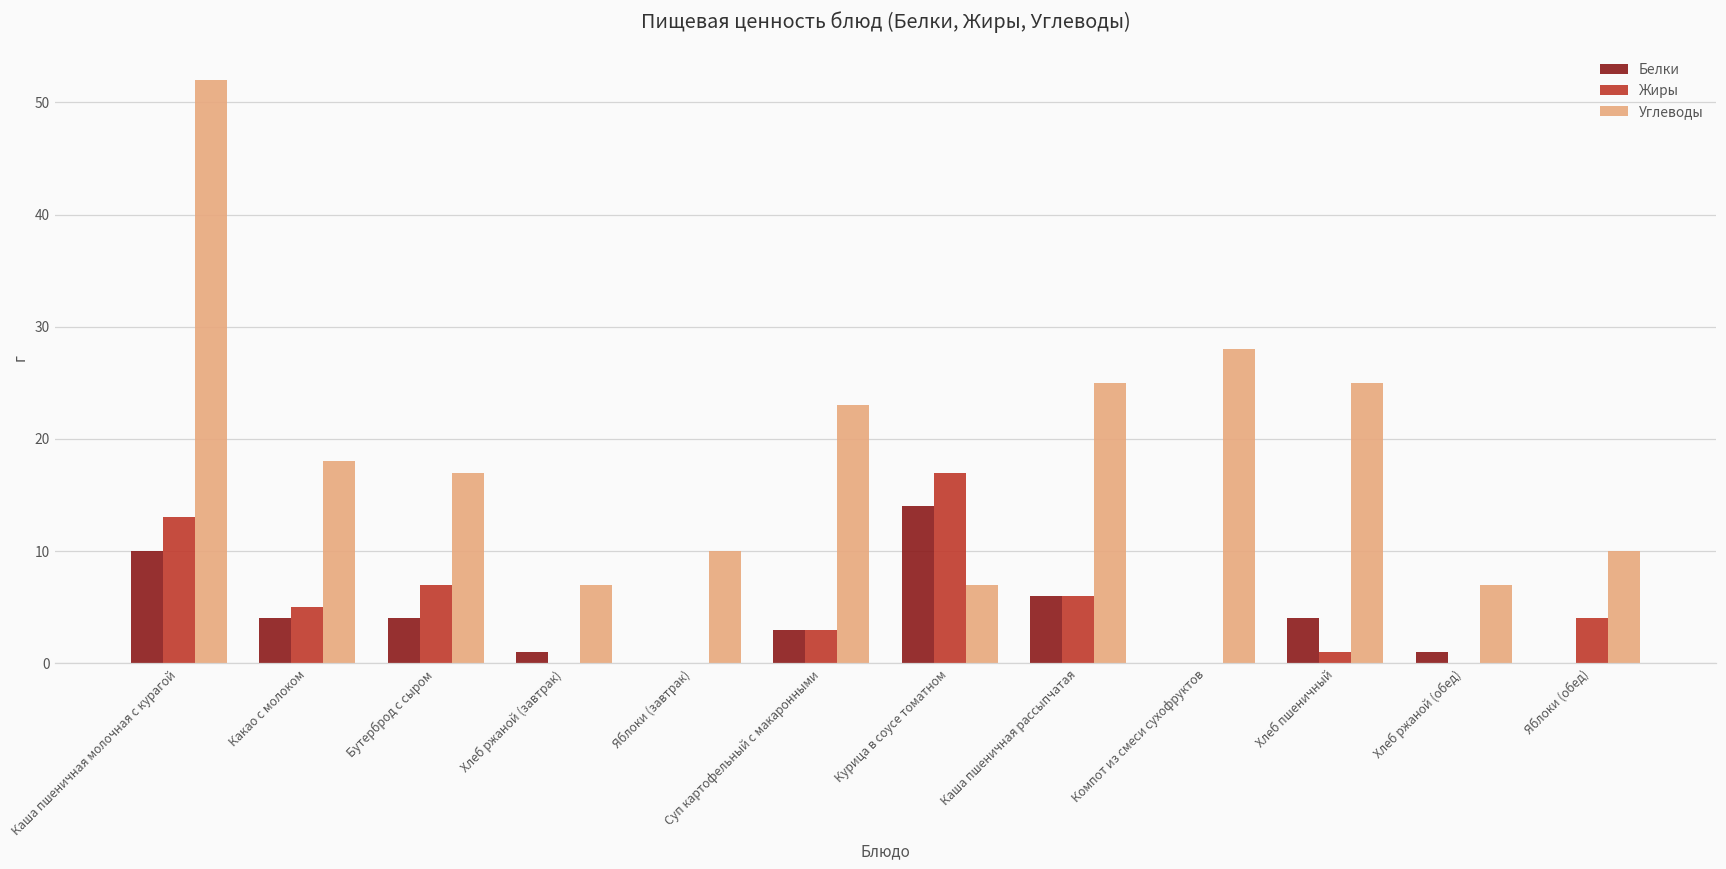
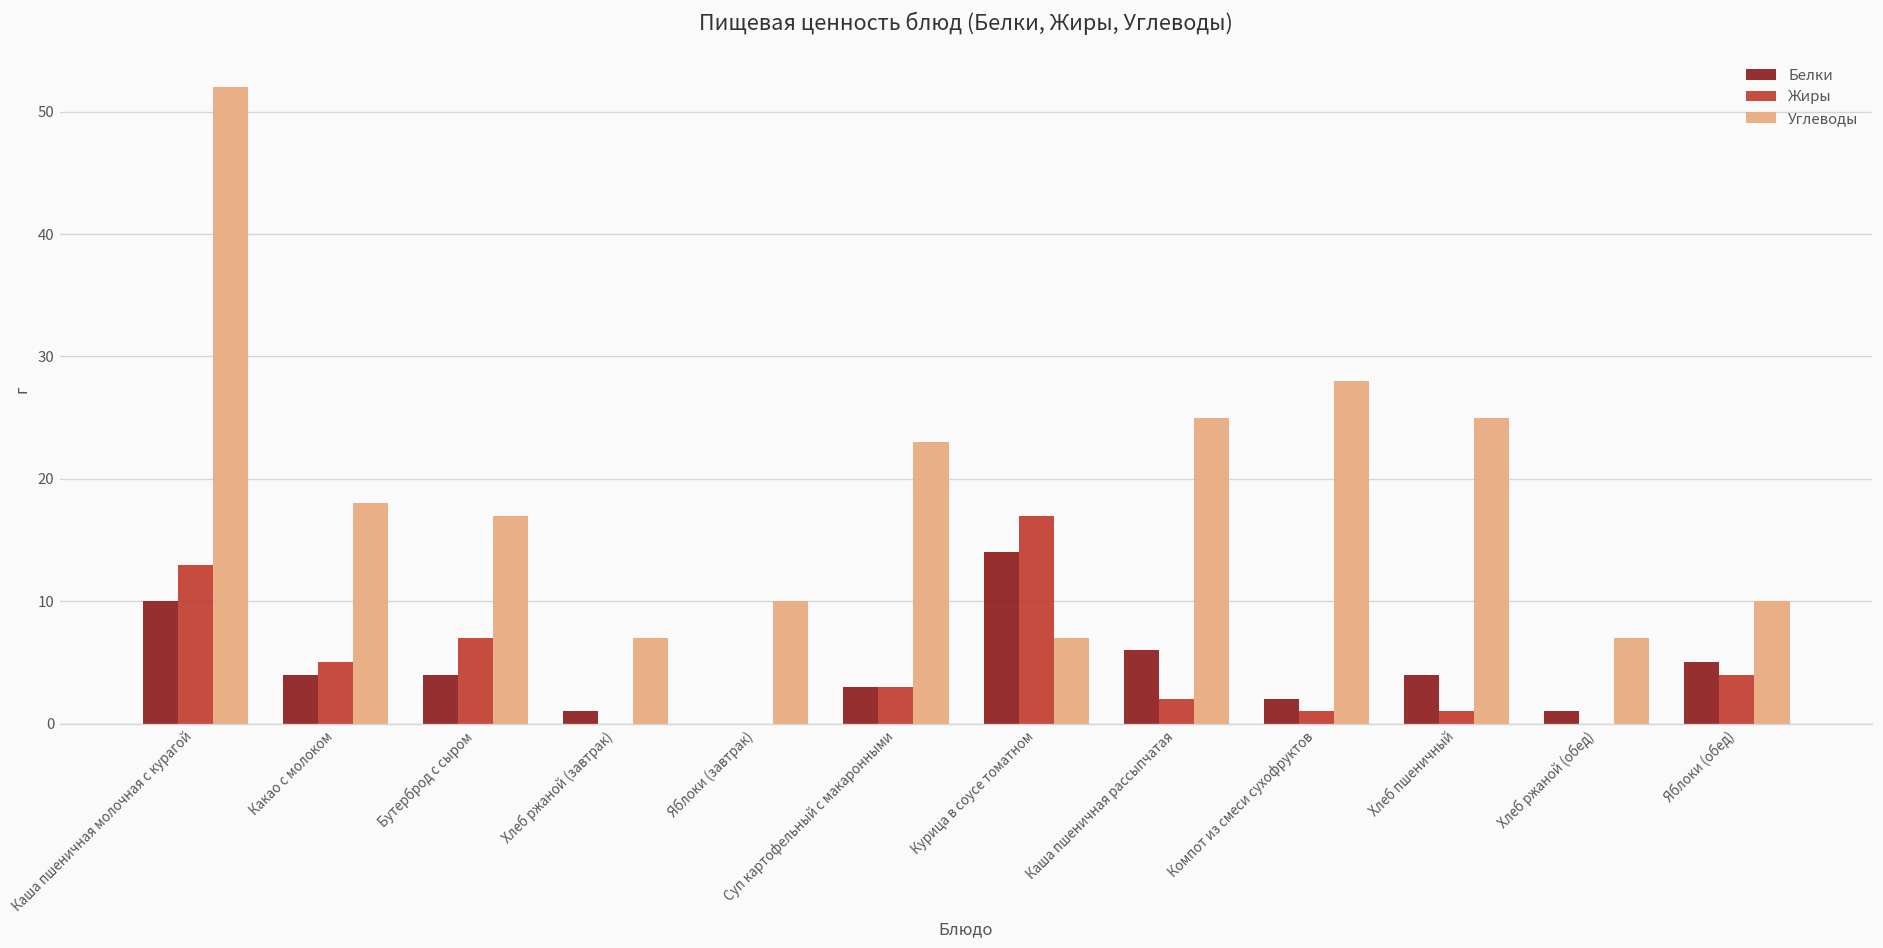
Жиры, Каша пшеничная рассыпчатая: 6 -> 2
Белки, Компот из смеси сухофруктов: 0 -> 2
Жиры, Компот из смеси сухофруктов: 0 -> 1
Белки, Яблоки (обед): 0 -> 5
